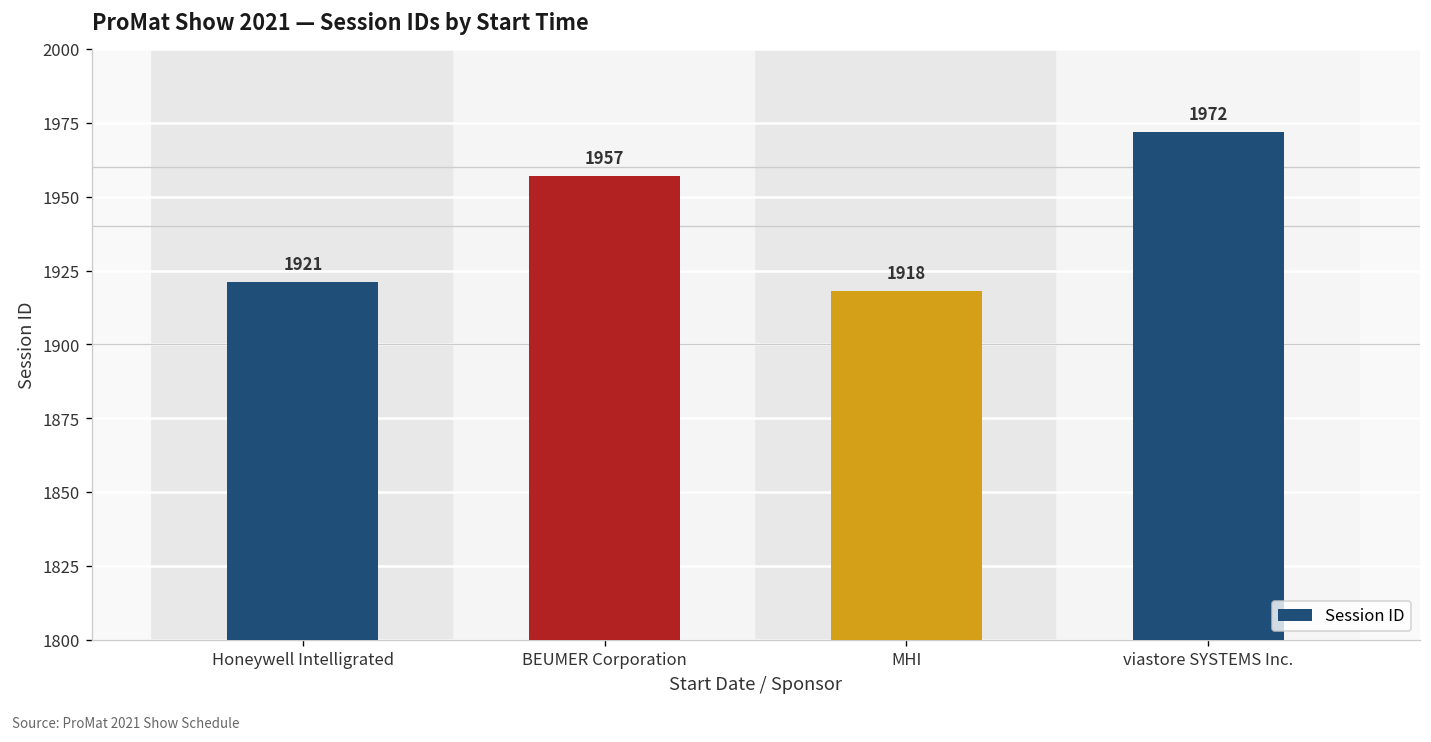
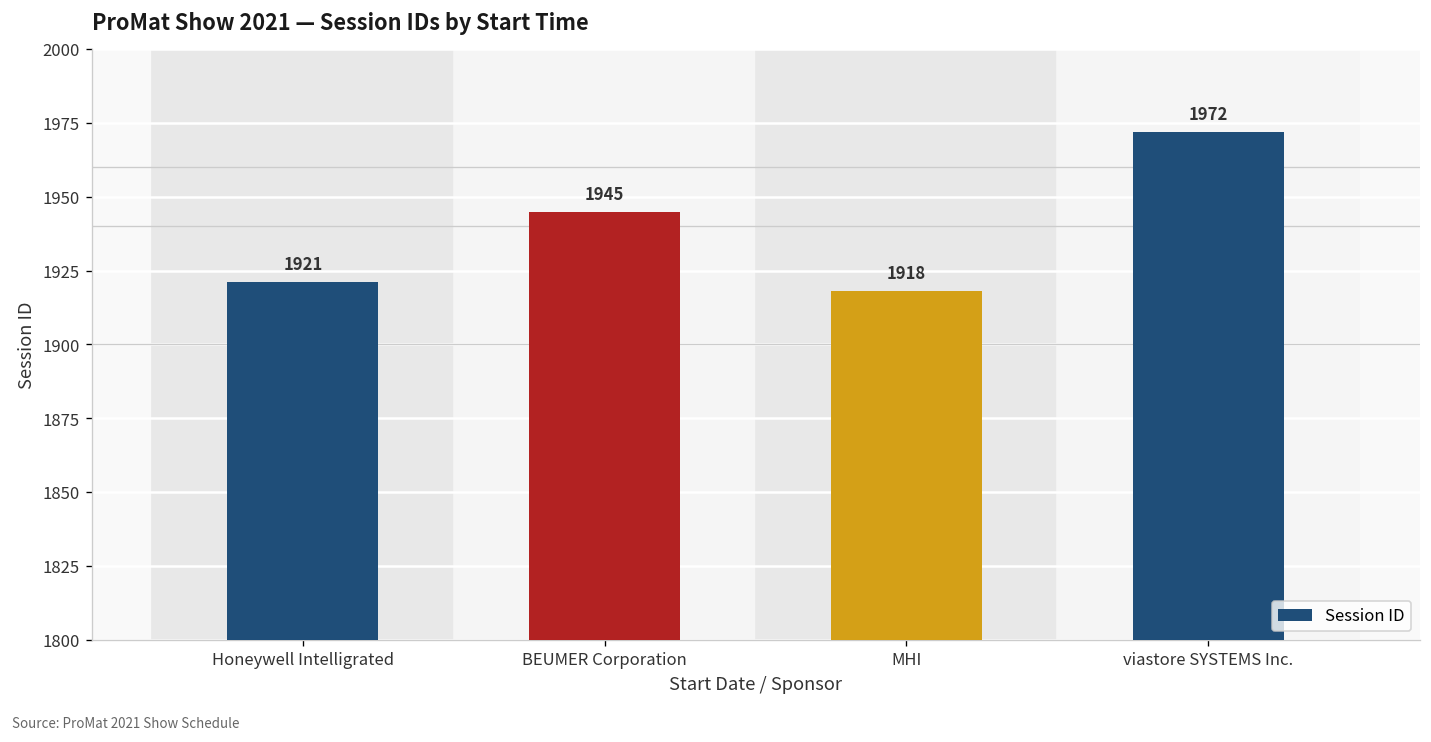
BEUMER Corporation: 1957 -> 1945
